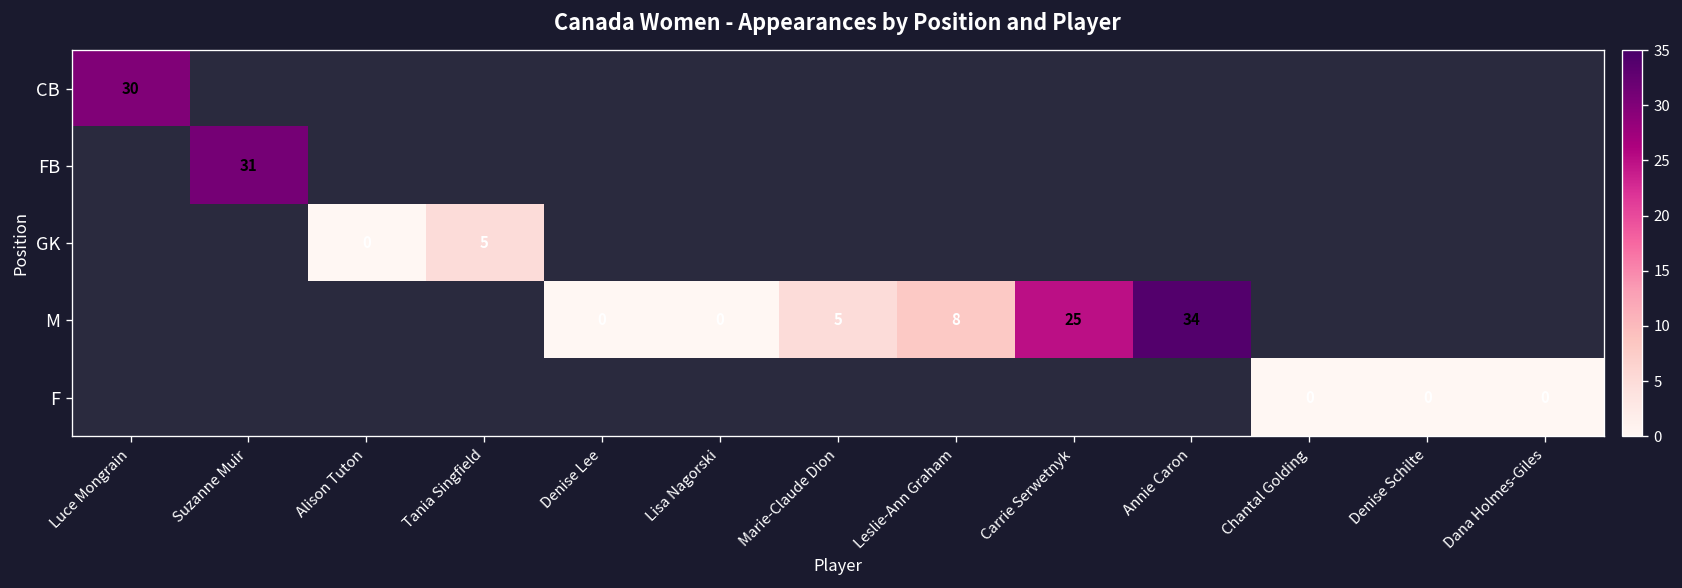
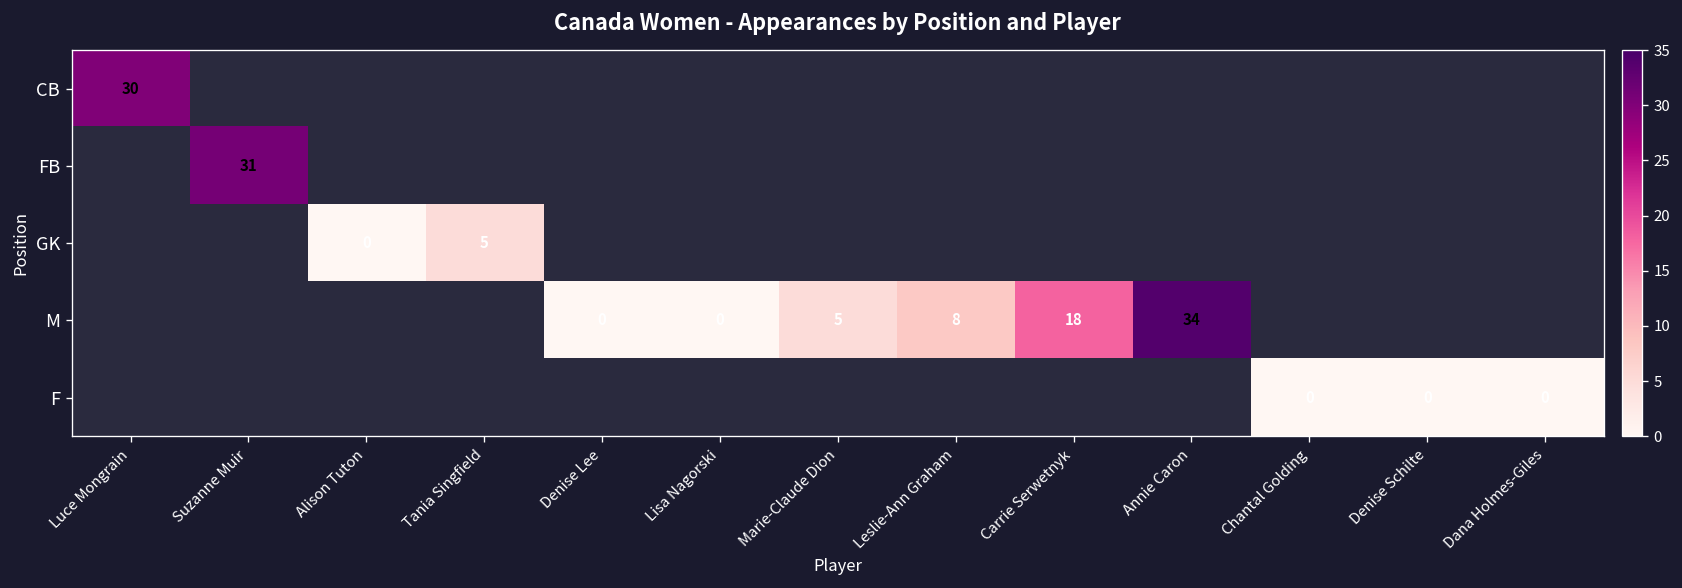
M, Carrie Serwetnyk: 25 -> 18
